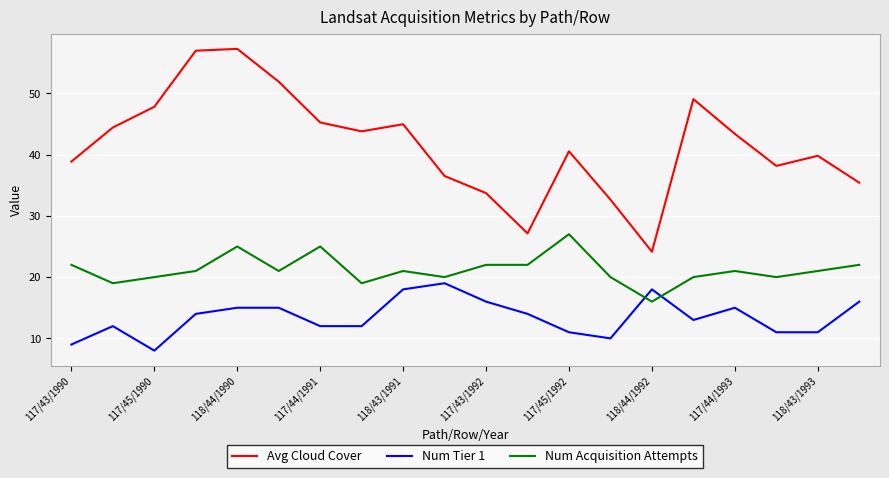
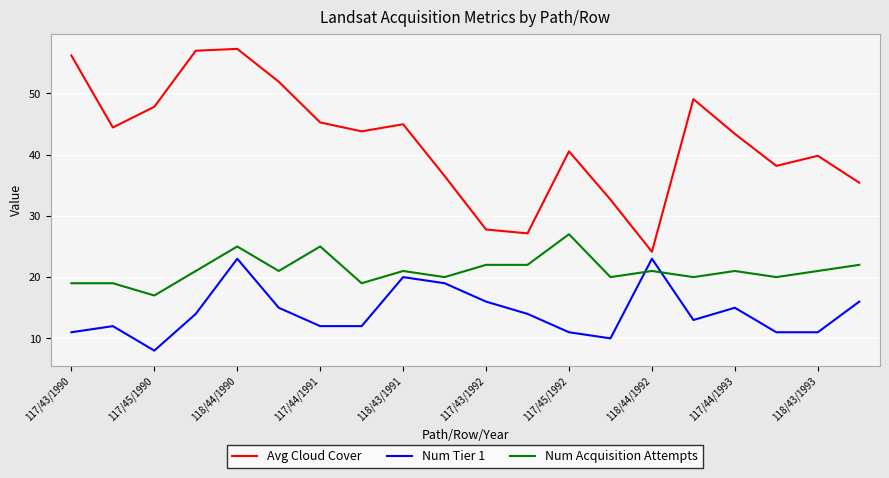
Avg Cloud Cover, 117/43/1990: 39 -> 56
Num Tier 1, 117/43/1990: 9 -> 11
Num Acquisition Attempts, 117/43/1990: 22 -> 19
Num Acquisition Attempts, 117/45/1990: 20 -> 17
Num Tier 1, 118/44/1990: 15 -> 23
Num Tier 1, 118/43/1991: 18 -> 20
Avg Cloud Cover, 117/43/1992: 34 -> 28
Num Tier 1, 118/44/1992: 18 -> 23
Num Acquisition Attempts, 118/44/1992: 16 -> 21
